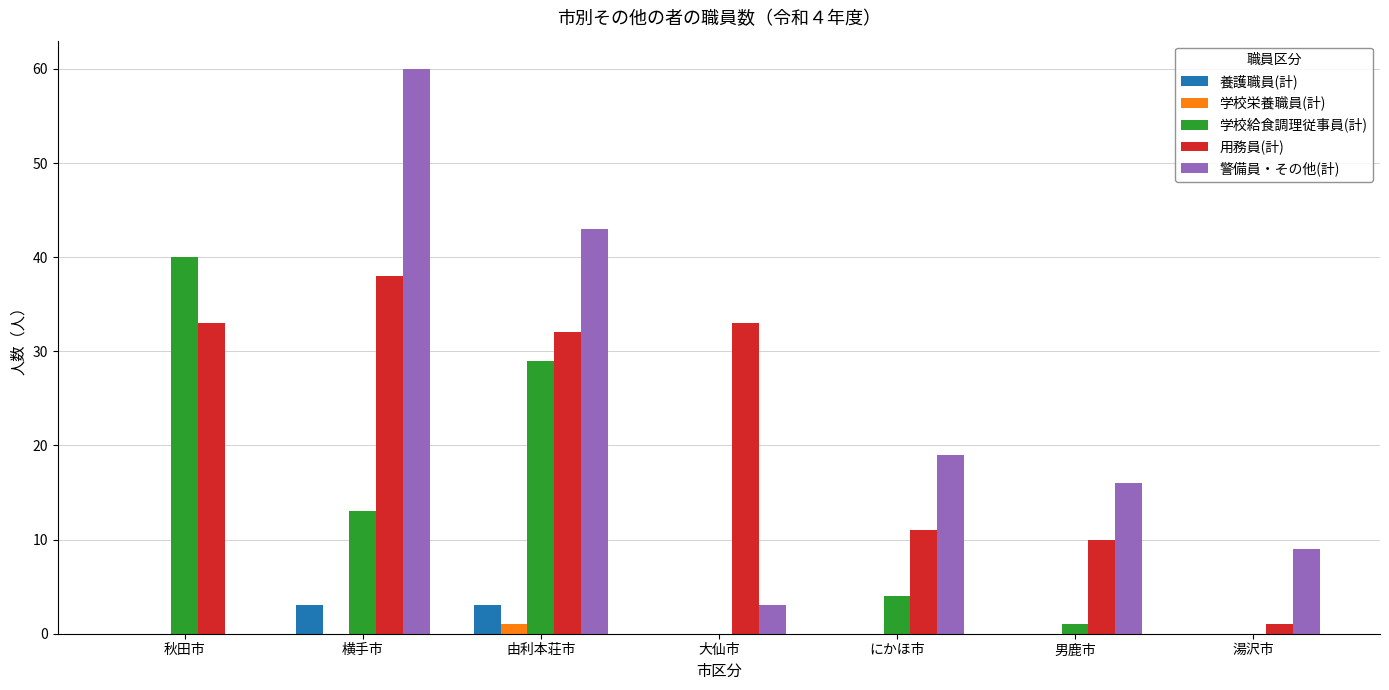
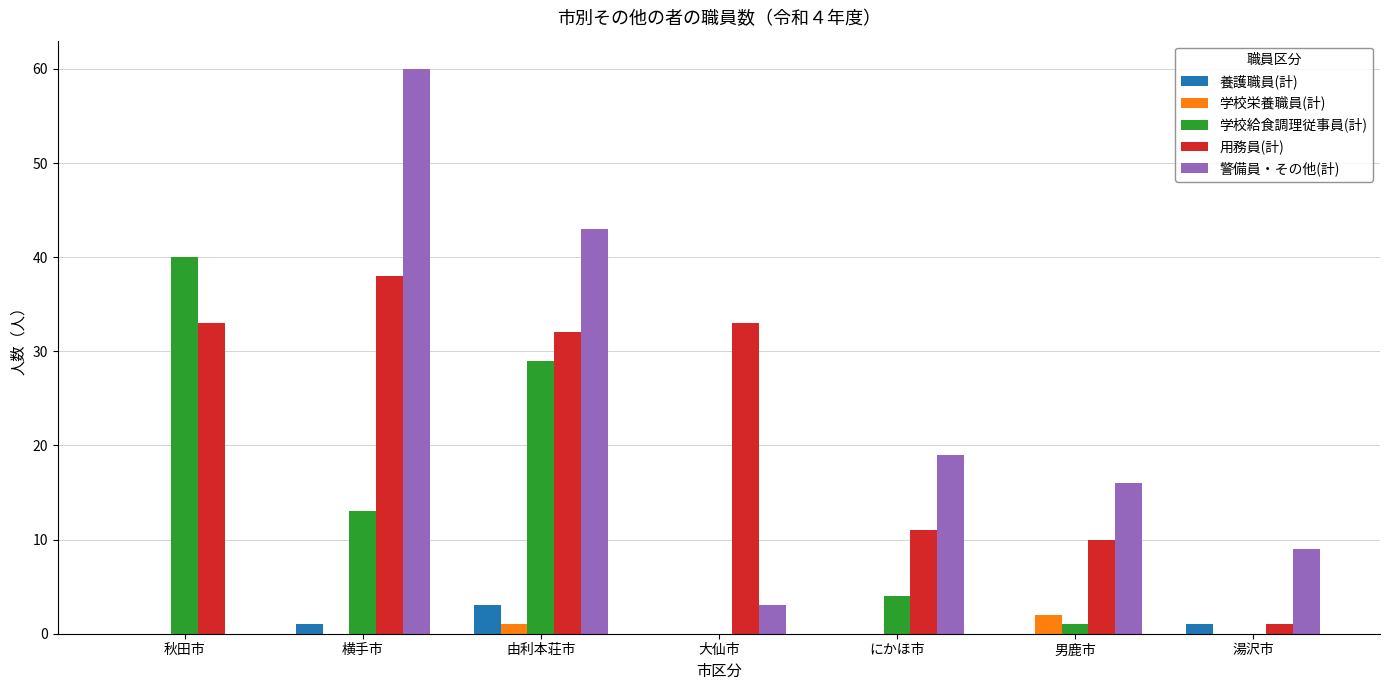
養護職員(計), 横手市: 3 -> 1
学校栄養職員(計), 男鹿市: 0 -> 2
養護職員(計), 湯沢市: 0 -> 1
